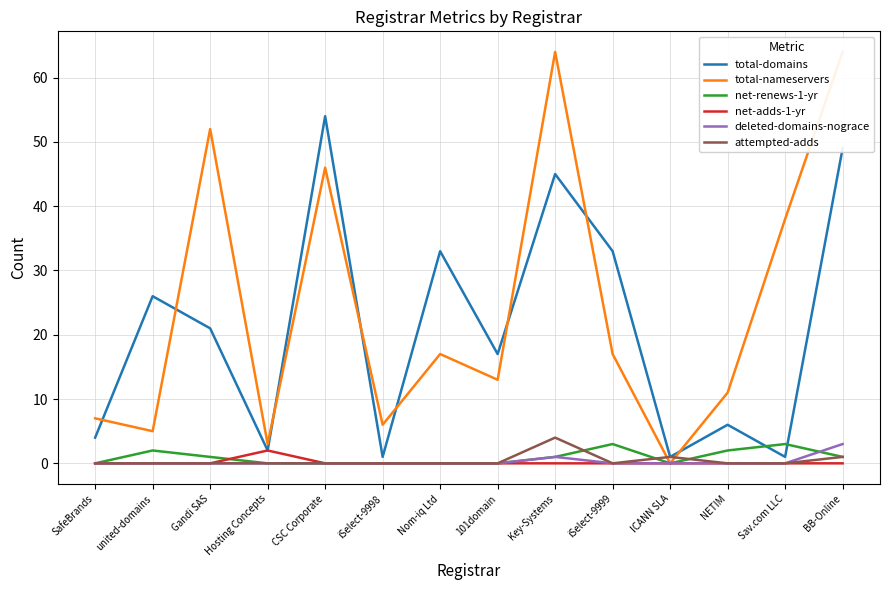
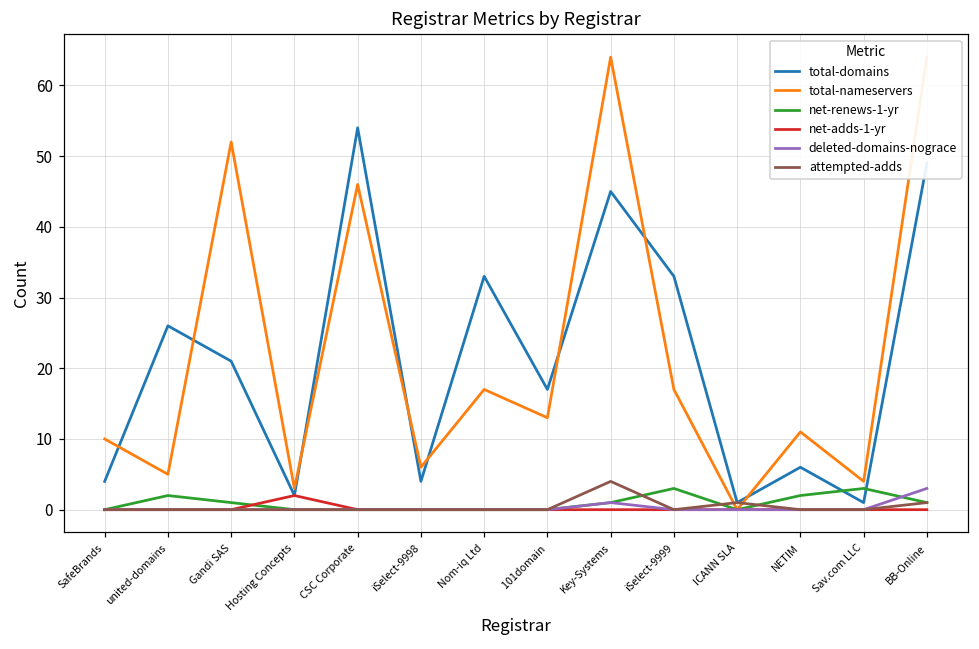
total-nameservers, SafeBrands: 7 -> 10
total-domains, iSelect-9998: 1 -> 4
total-nameservers, Sav.com LLC: 38 -> 4
